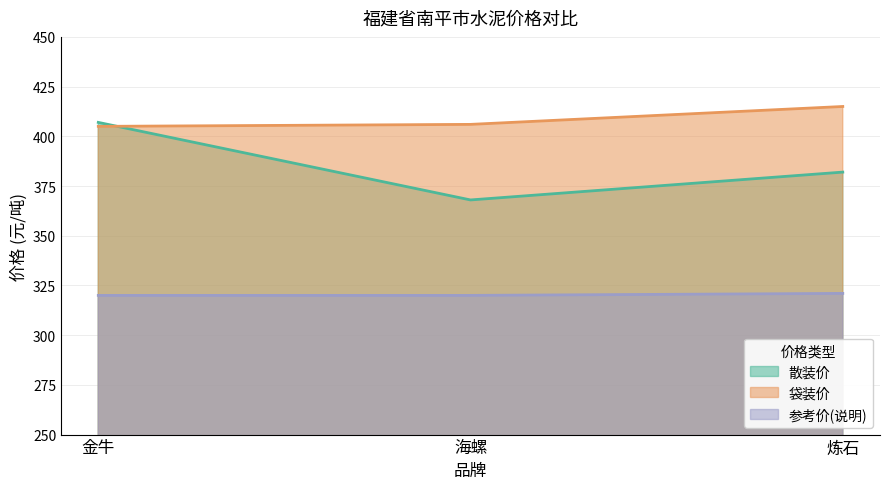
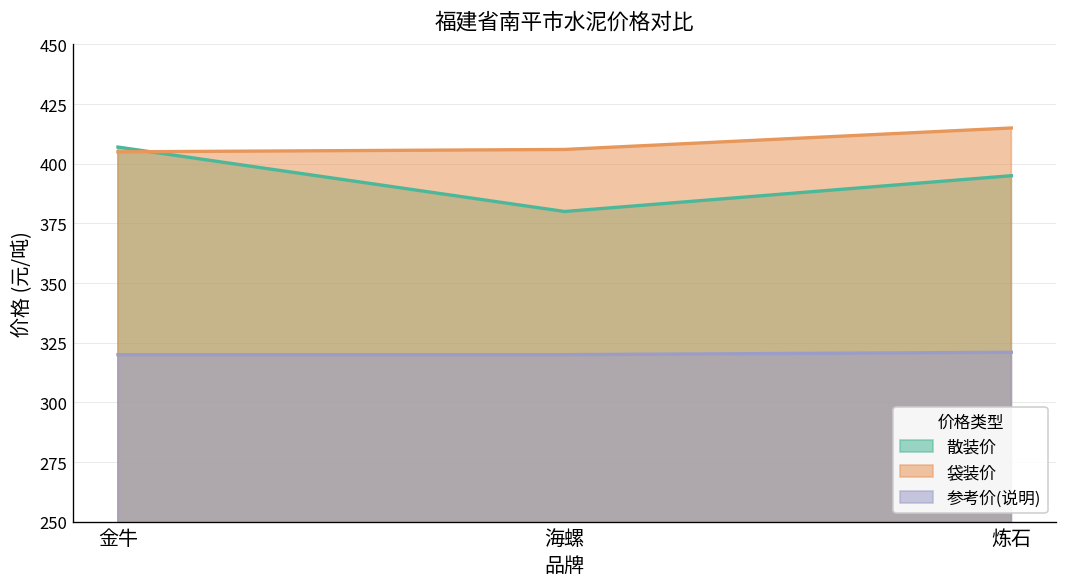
散装价, 海螺: 368 -> 380
散装价, 炼石: 382 -> 395
